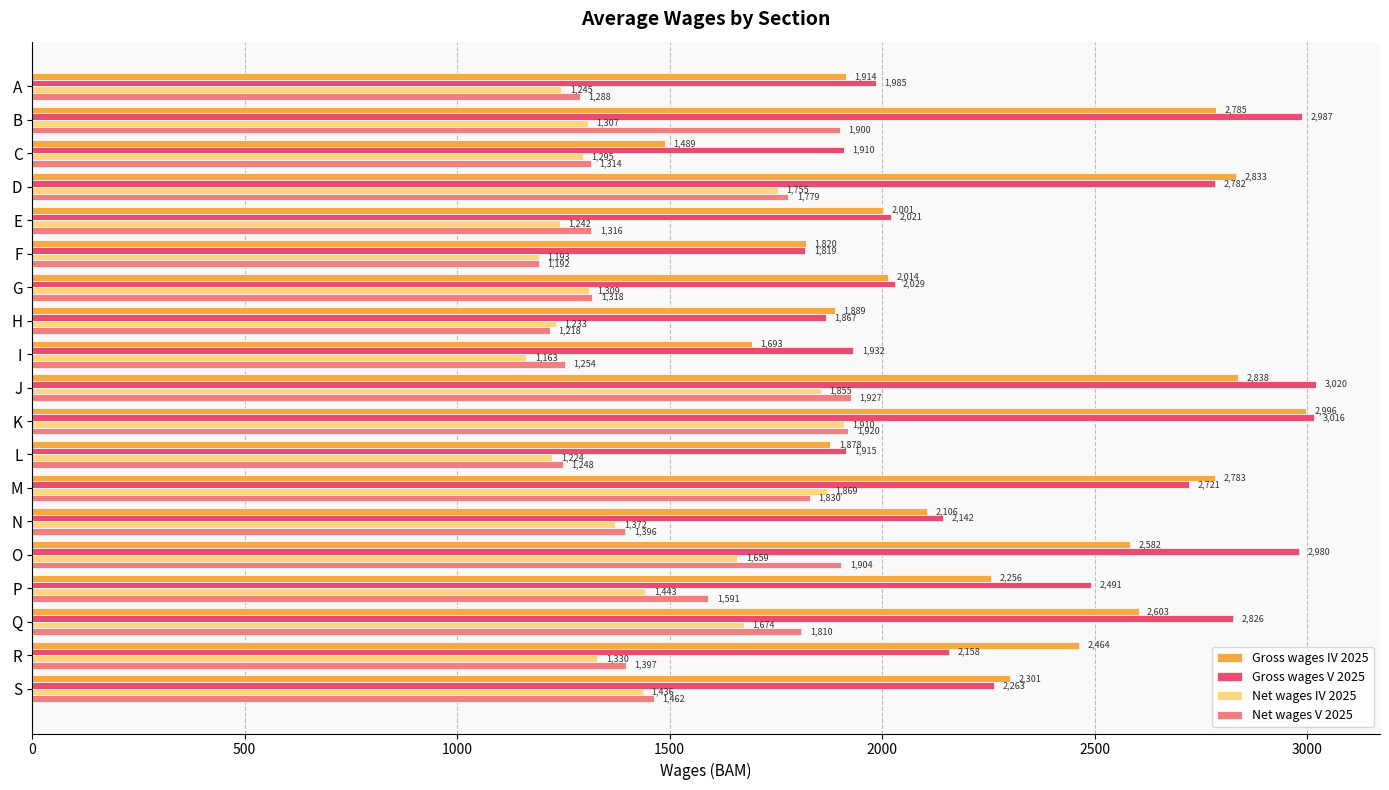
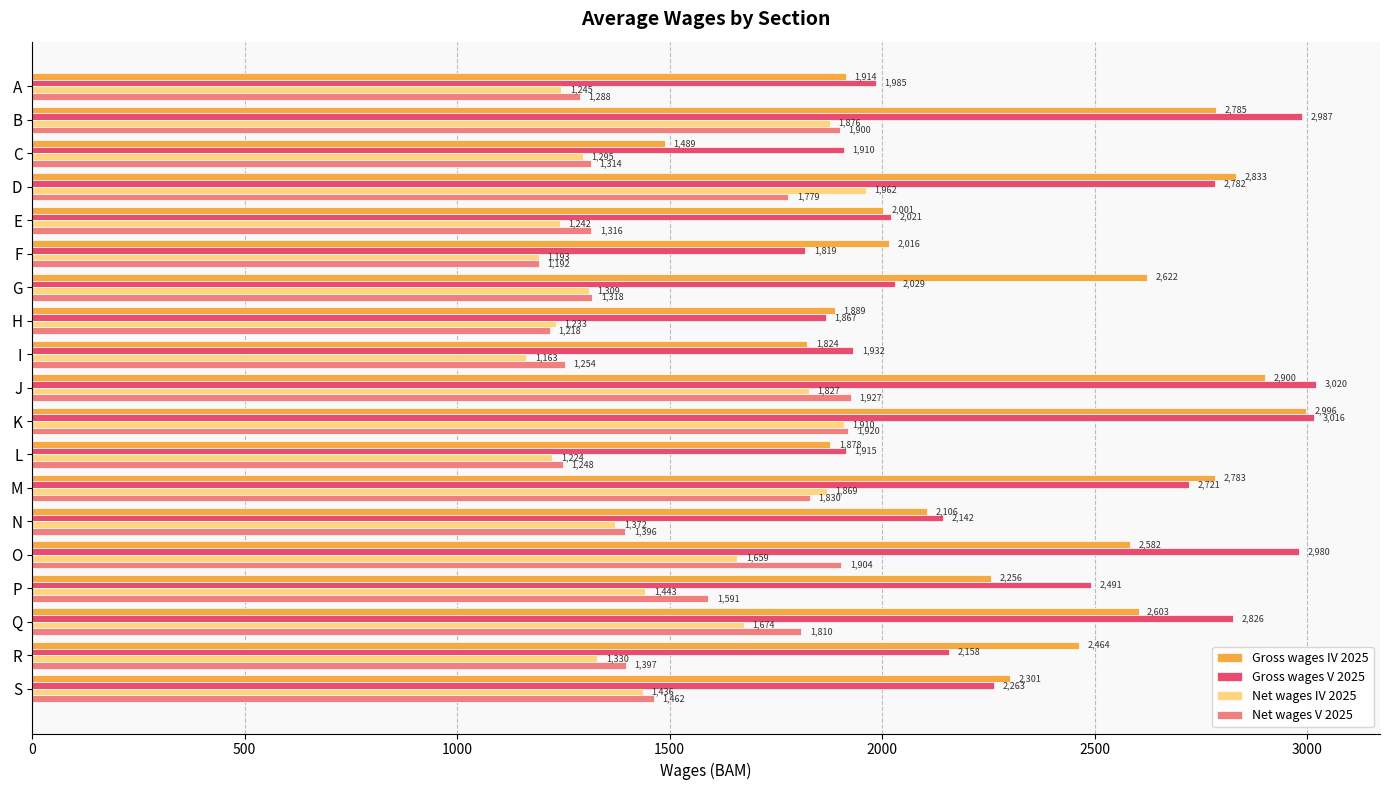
Net wages IV 2025, B: 1,307 -> 1,876
Net wages IV 2025, D: 1,755 -> 1,962
Gross wages IV 2025, F: 1,820 -> 2,016
Gross wages IV 2025, G: 2,014 -> 2,622
Gross wages IV 2025, I: 1,693 -> 1,824
Gross wages IV 2025, J: 2,838 -> 2,900
Net wages IV 2025, J: 1,855 -> 1,827
